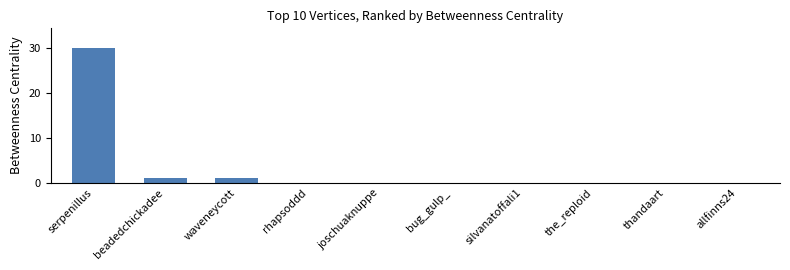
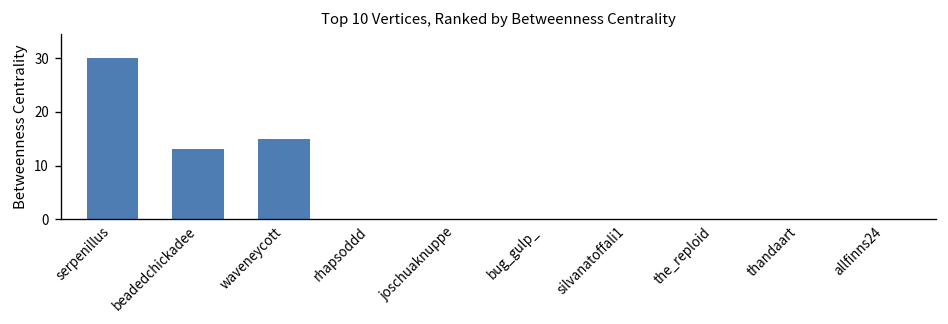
beadedchickadee: 1 -> 13
waveneycott: 1 -> 15
